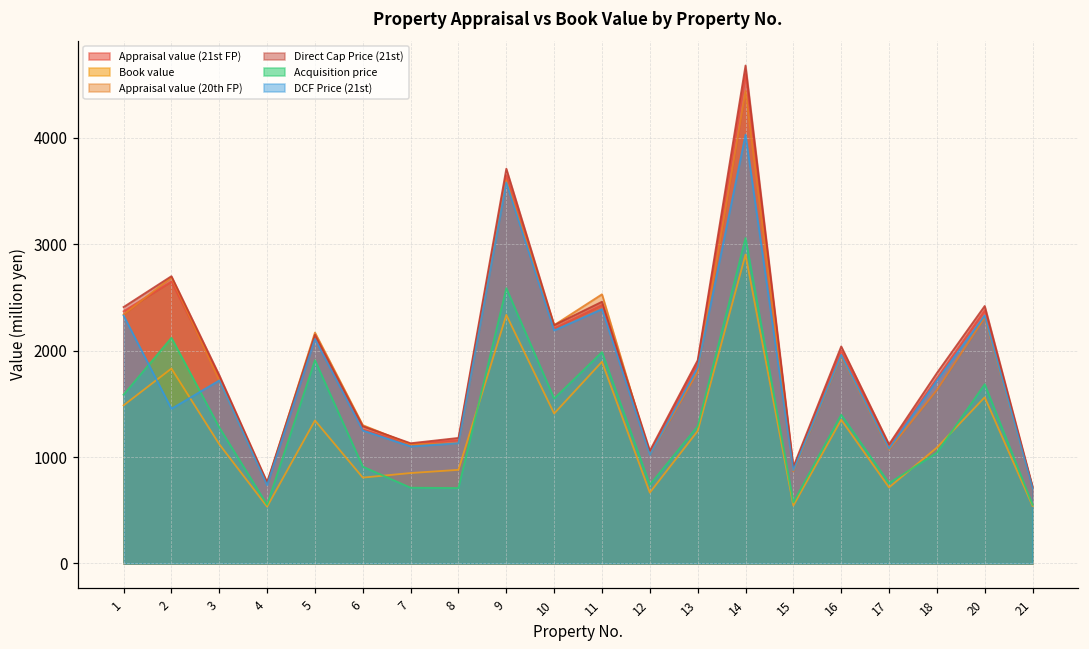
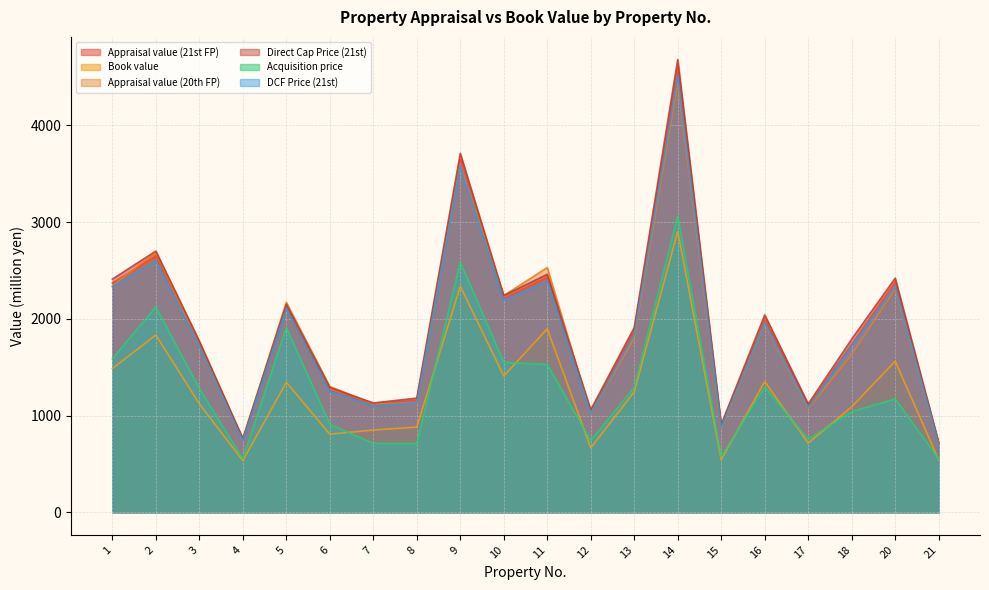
DCF Price (21st), 2: 1500 -> 2600
Acquisition price, 11: 2000 -> 1500
DCF Price (21st), 14: 4000 -> 4500
Acquisition price, 16: 1400 -> 1300
Acquisition price, 20: 1700 -> 1200
